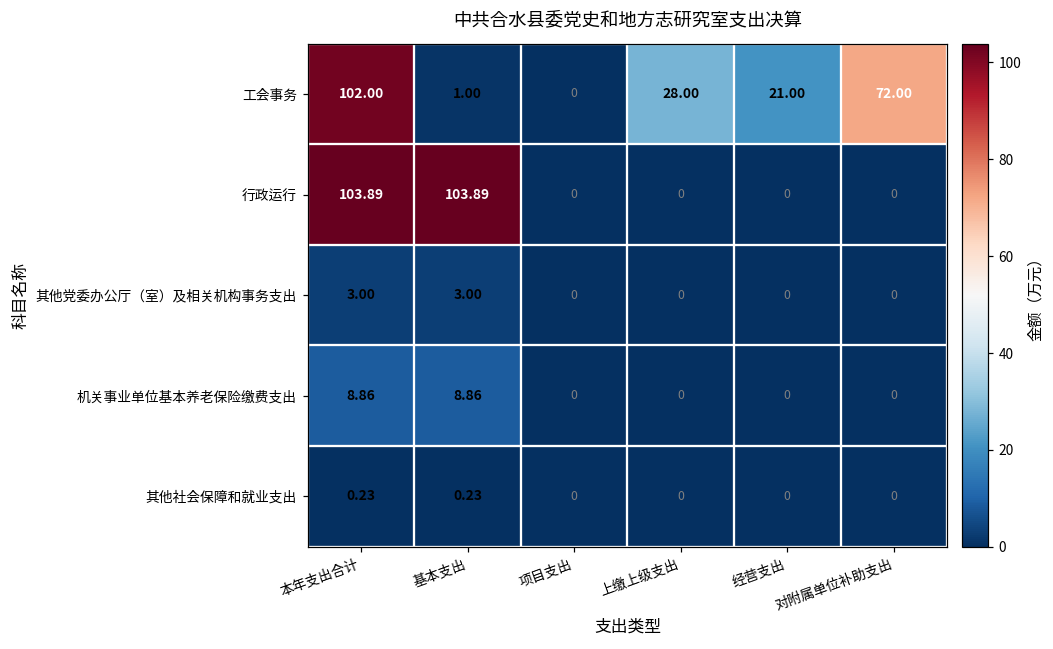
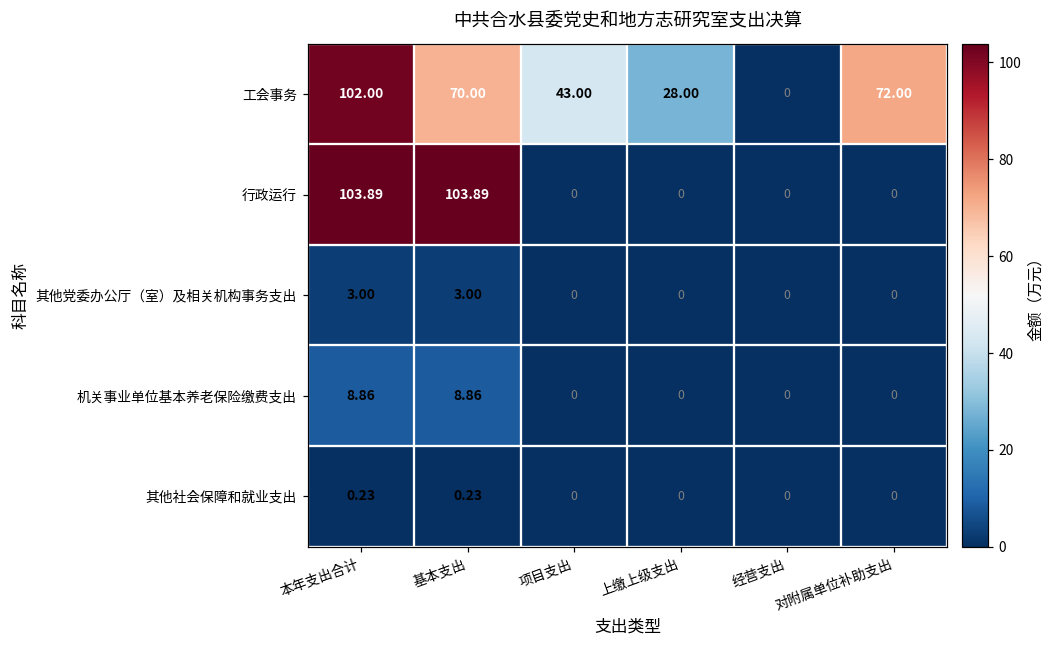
工会事务, 基本支出: 1.00 -> 70.00
工会事务, 项目支出: 0 -> 43.00
工会事务, 经营支出: 21.00 -> 0
